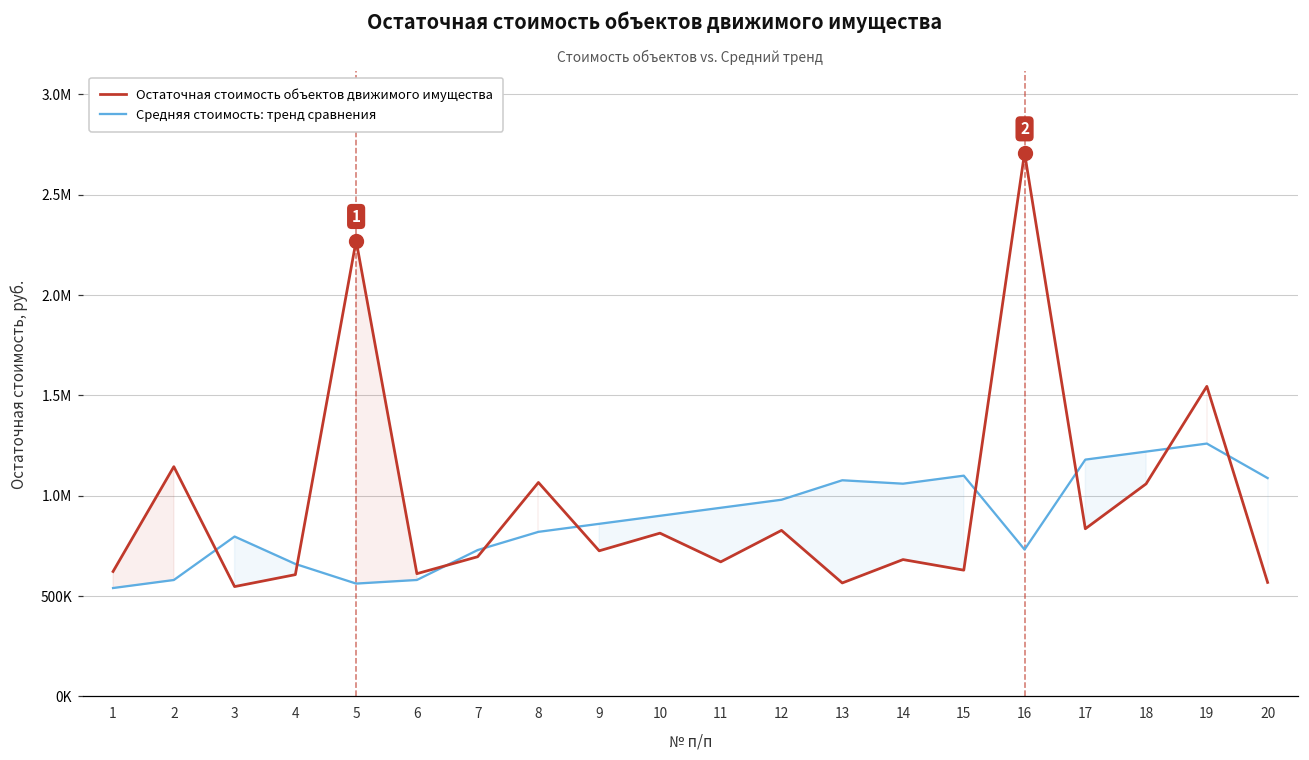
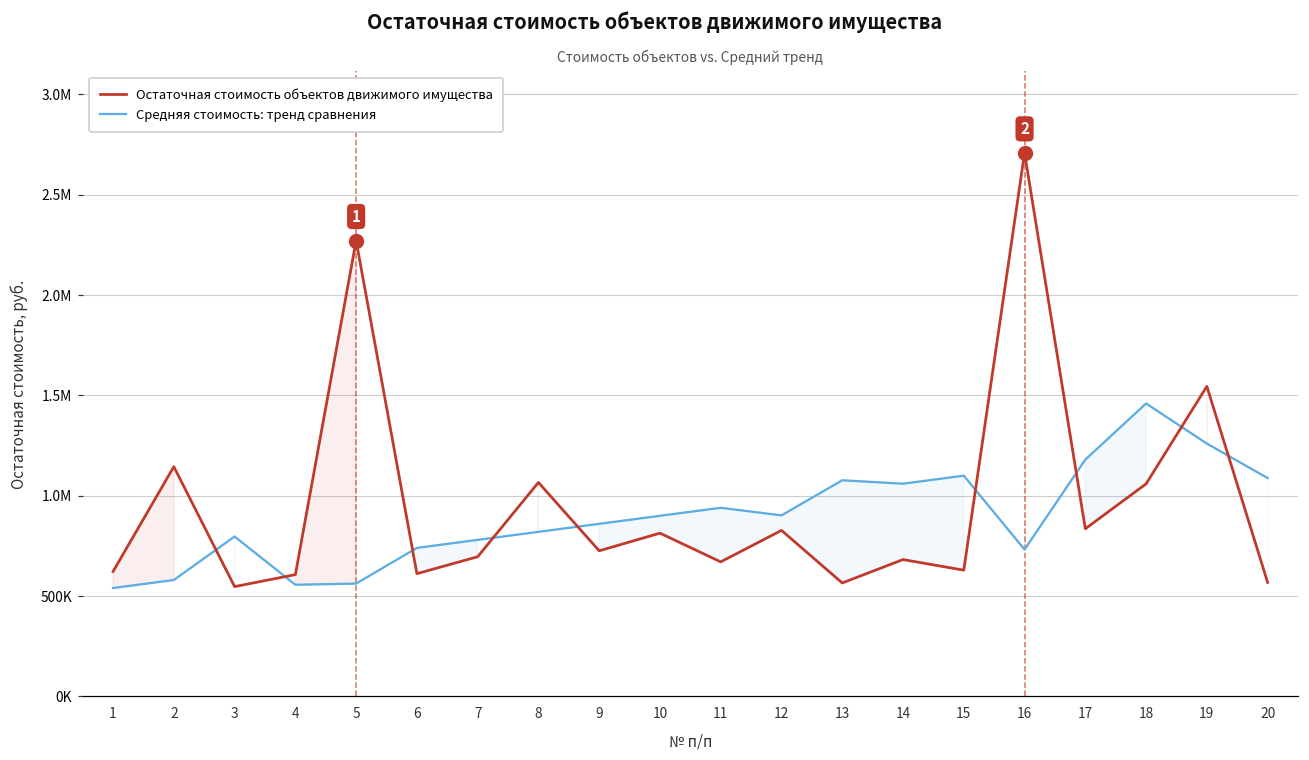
Средняя стоимость: тренд сравнения, 4: 660000 -> 560000
Средняя стоимость: тренд сравнения, 6: 580000 -> 740000
Средняя стоимость: тренд сравнения, 7: 730000 -> 780000
Средняя стоимость: тренд сравнения, 12: 980000 -> 900000
Средняя стоимость: тренд сравнения, 18: 1220000 -> 1460000
